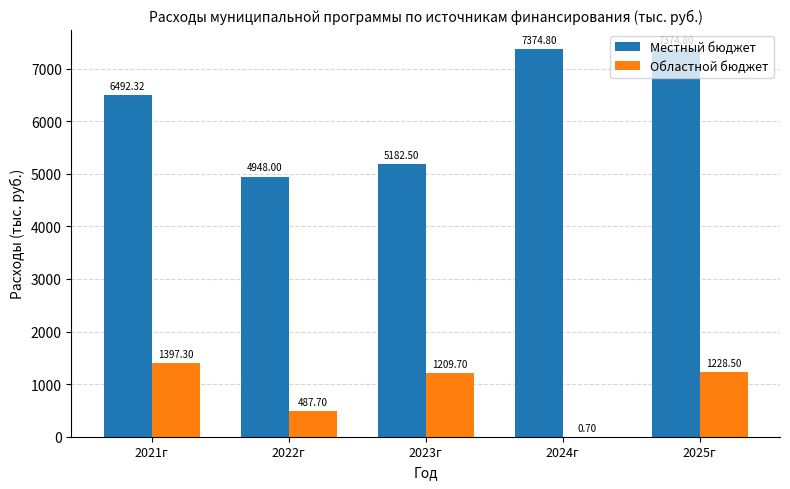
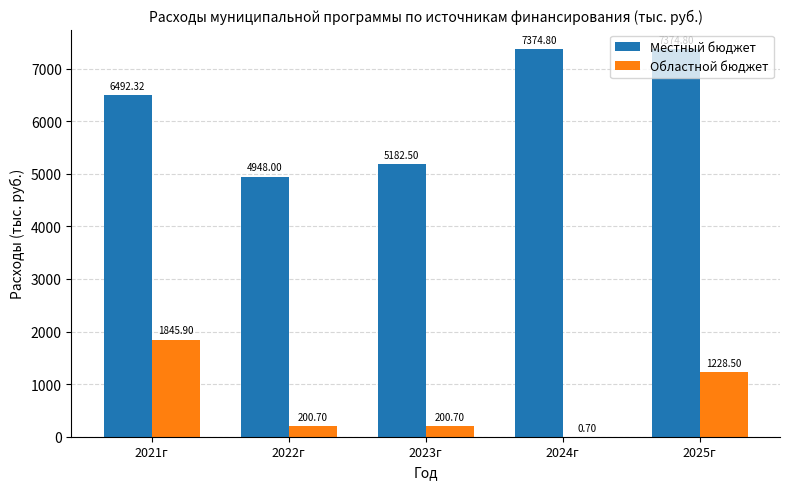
Областной бюджет, 2021г: 1397.30 -> 1845.90
Областной бюджет, 2022г: 487.70 -> 200.70
Областной бюджет, 2023г: 1209.70 -> 200.70
